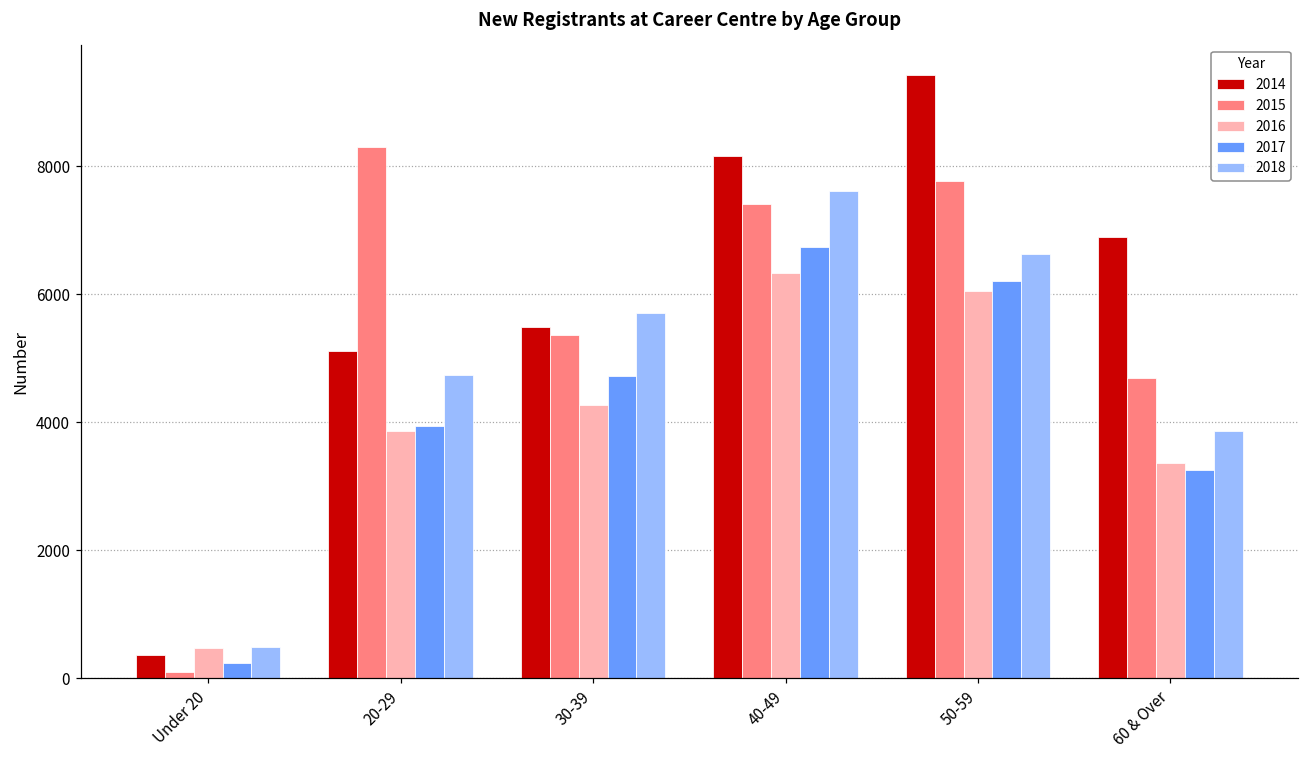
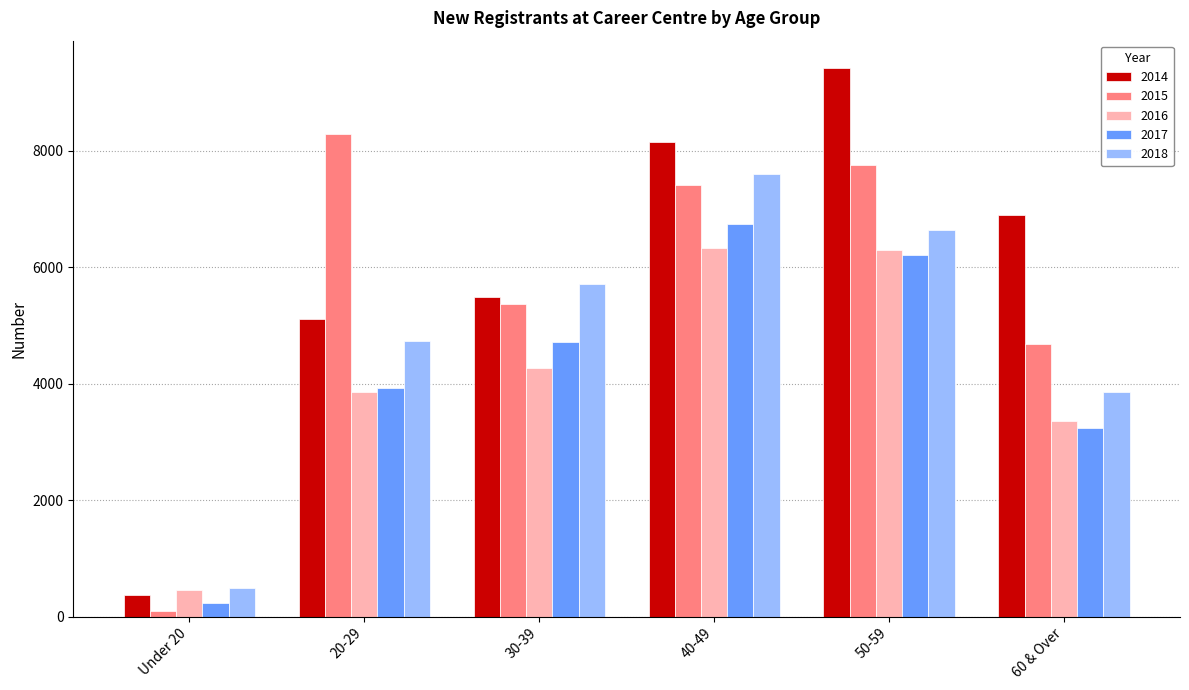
2016, 50-59: 6100 -> 6300
